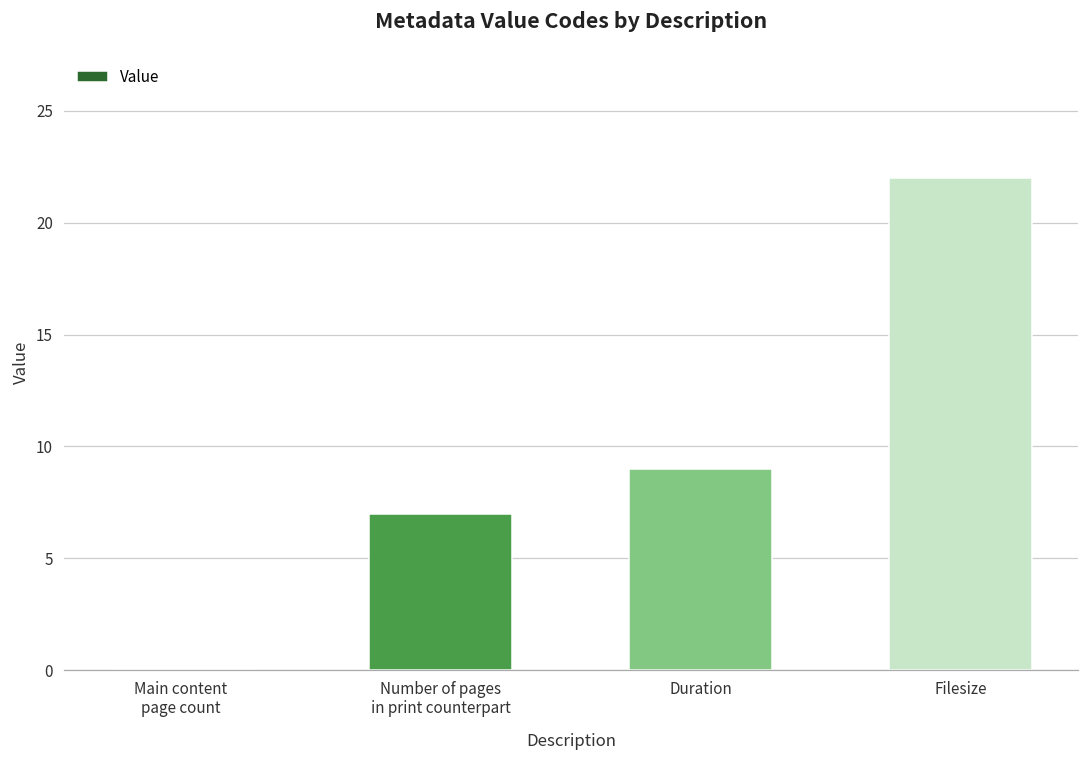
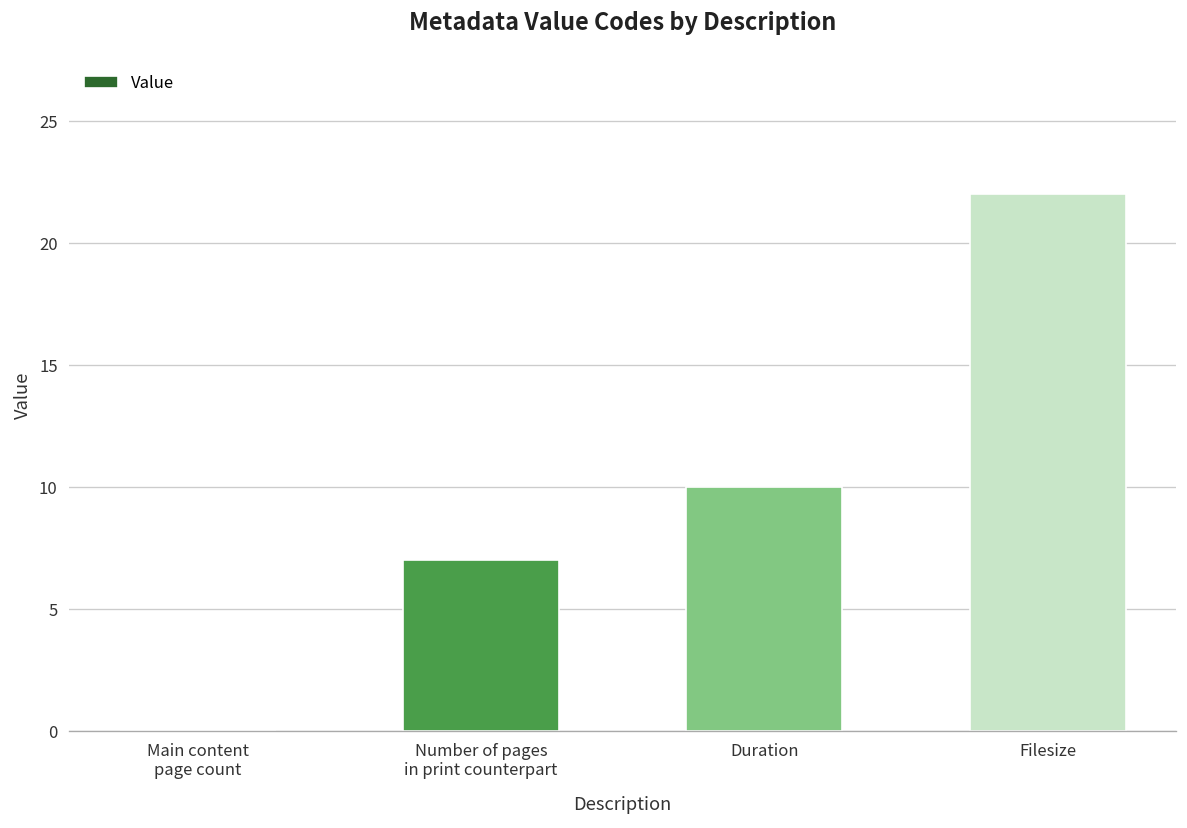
Duration: 9 -> 10
